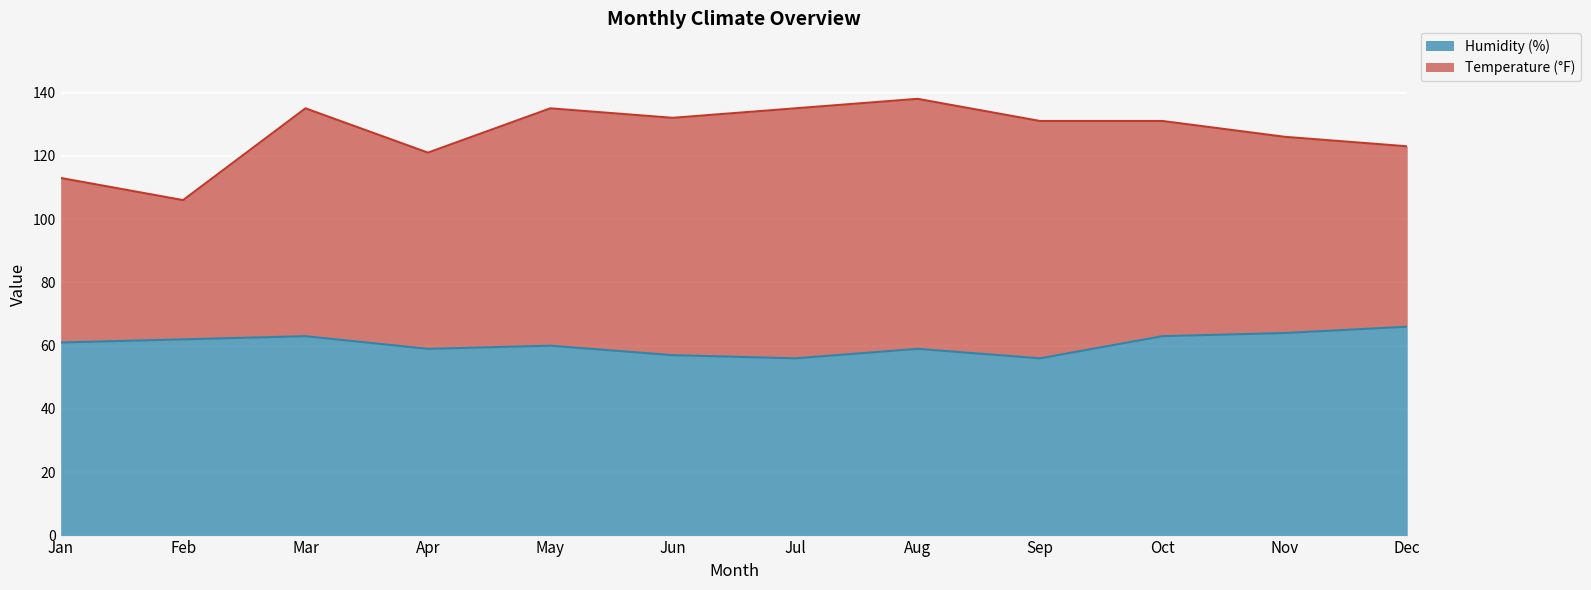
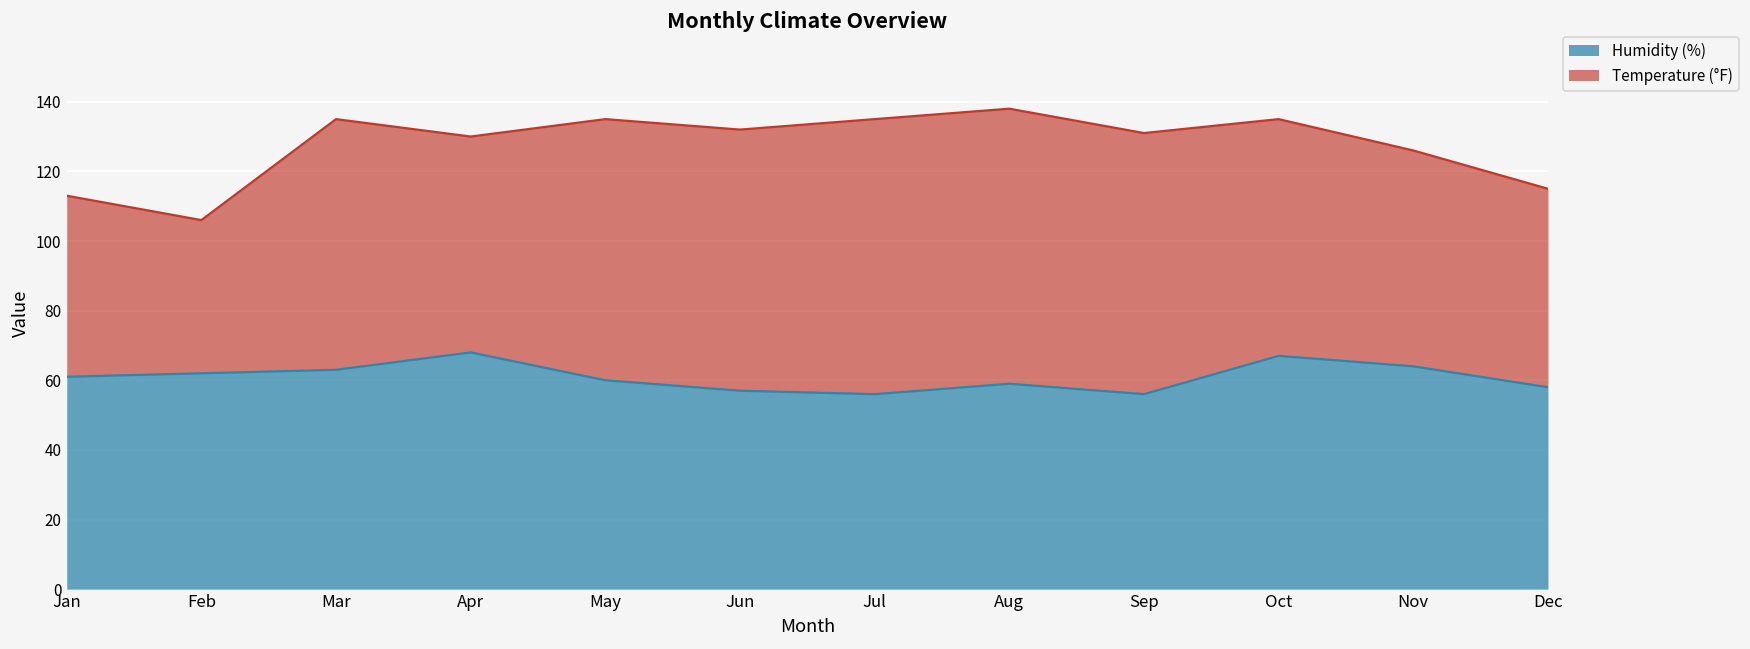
Humidity (%), Apr: 59 -> 68
Humidity (%), Oct: 63 -> 67
Humidity (%), Dec: 66 -> 58
